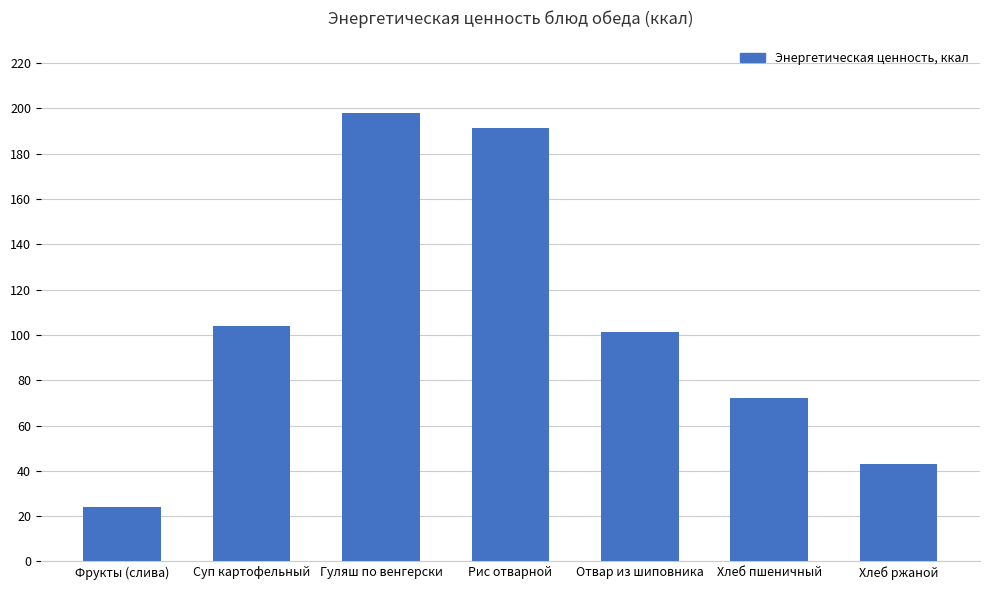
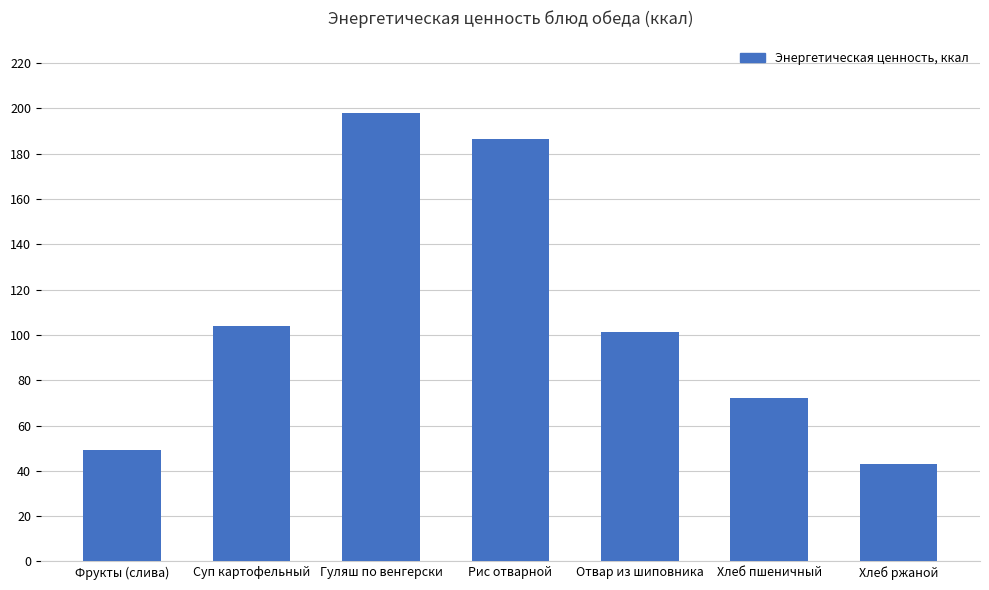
Фрукты (слива): 24 -> 49
Рис отварной: 191 -> 186
